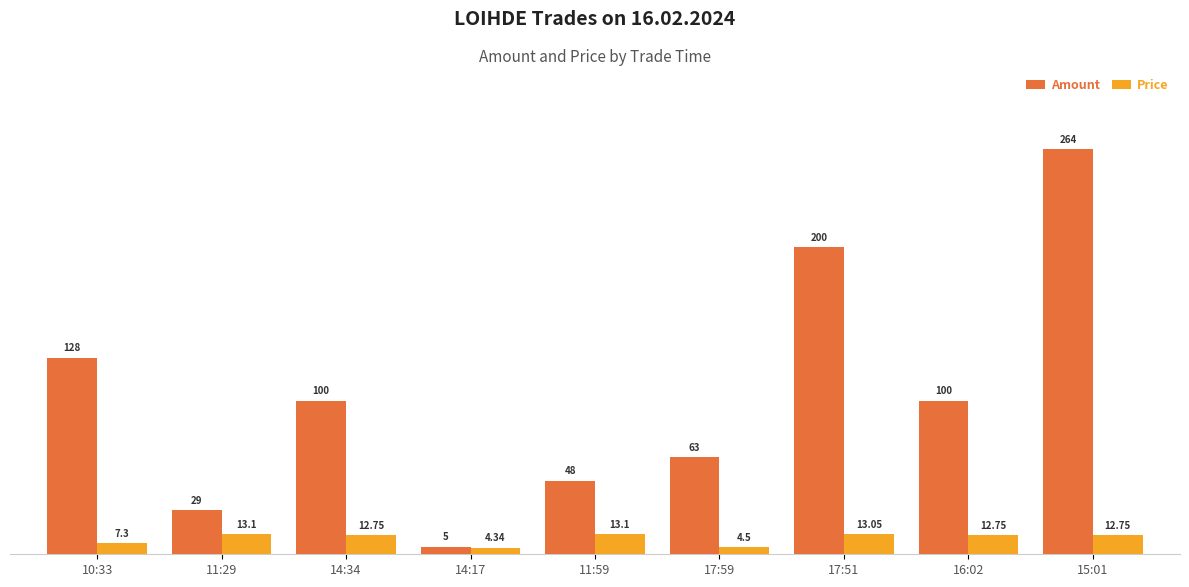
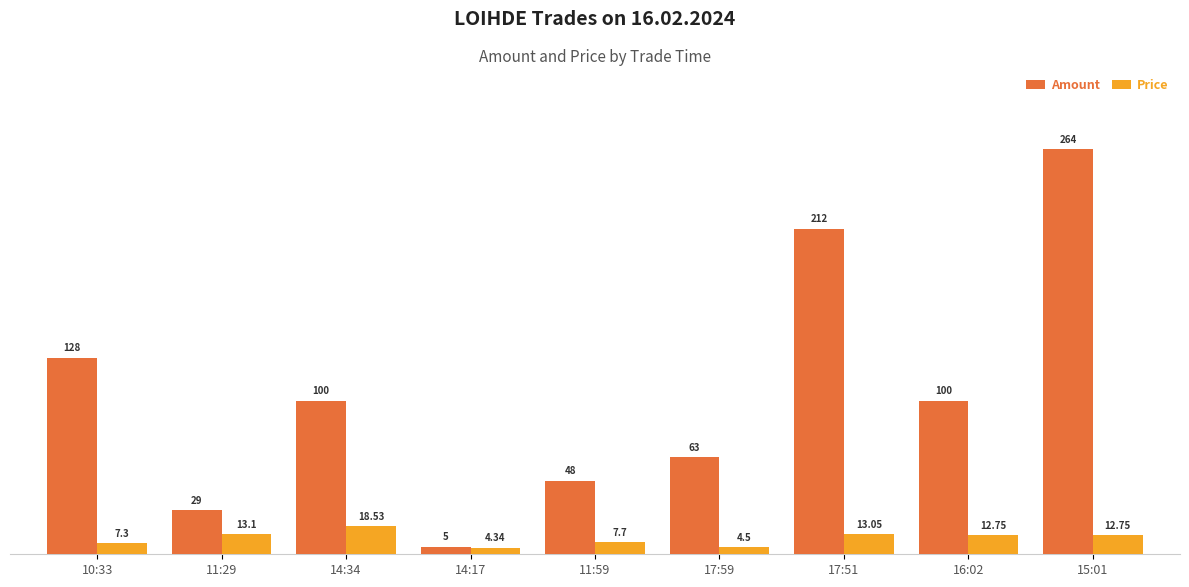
Price, 14:34: 12.75 -> 18.53
Price, 11:59: 13.1 -> 7.7
Amount, 17:51: 200 -> 212
